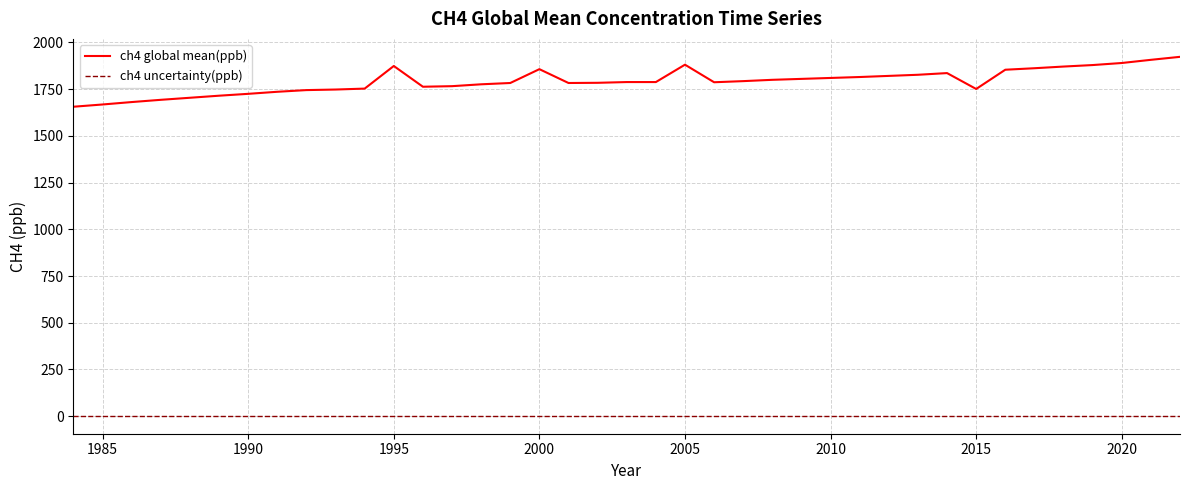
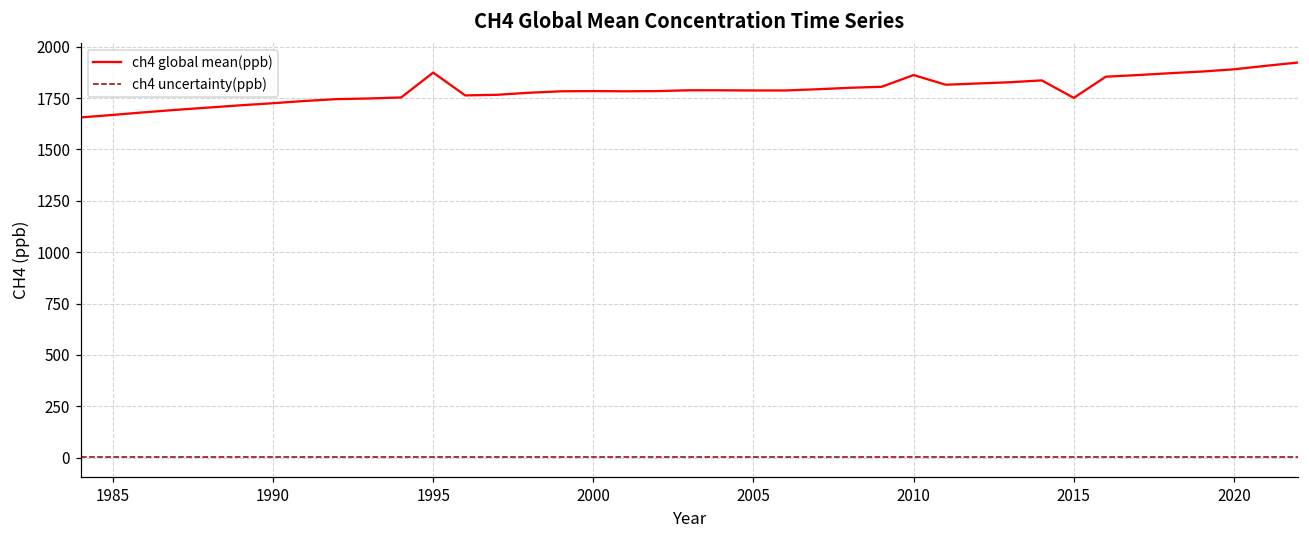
ch4 global mean(ppb), 2000: 1860 -> 1780
ch4 global mean(ppb), 2005: 1880 -> 1790
ch4 global mean(ppb), 2010: 1810 -> 1860
